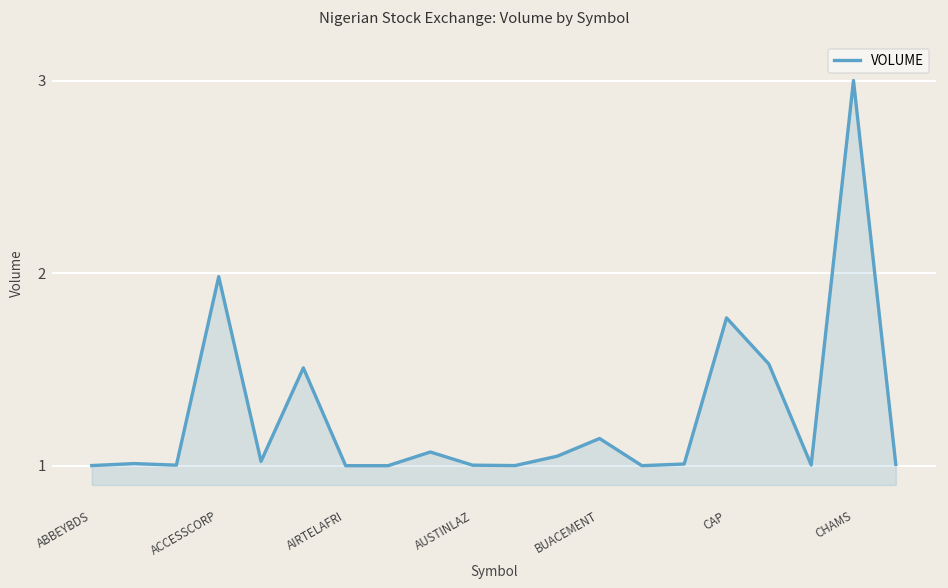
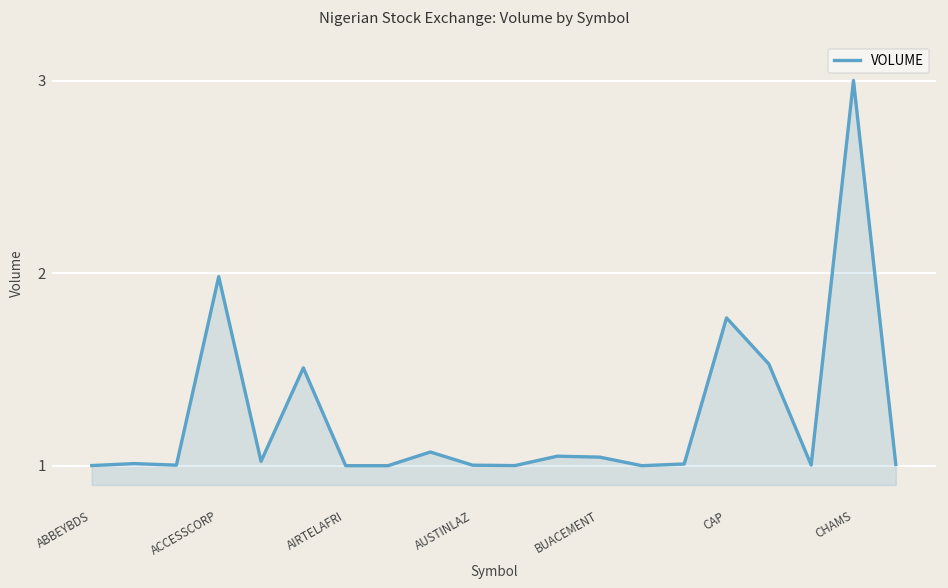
BUACEMENT: 1.14 -> 1.04
